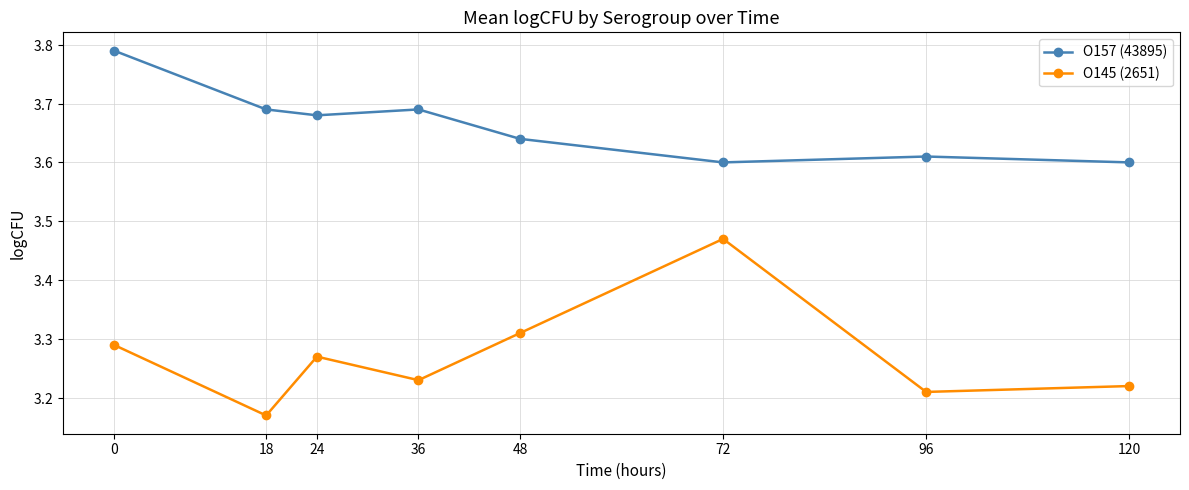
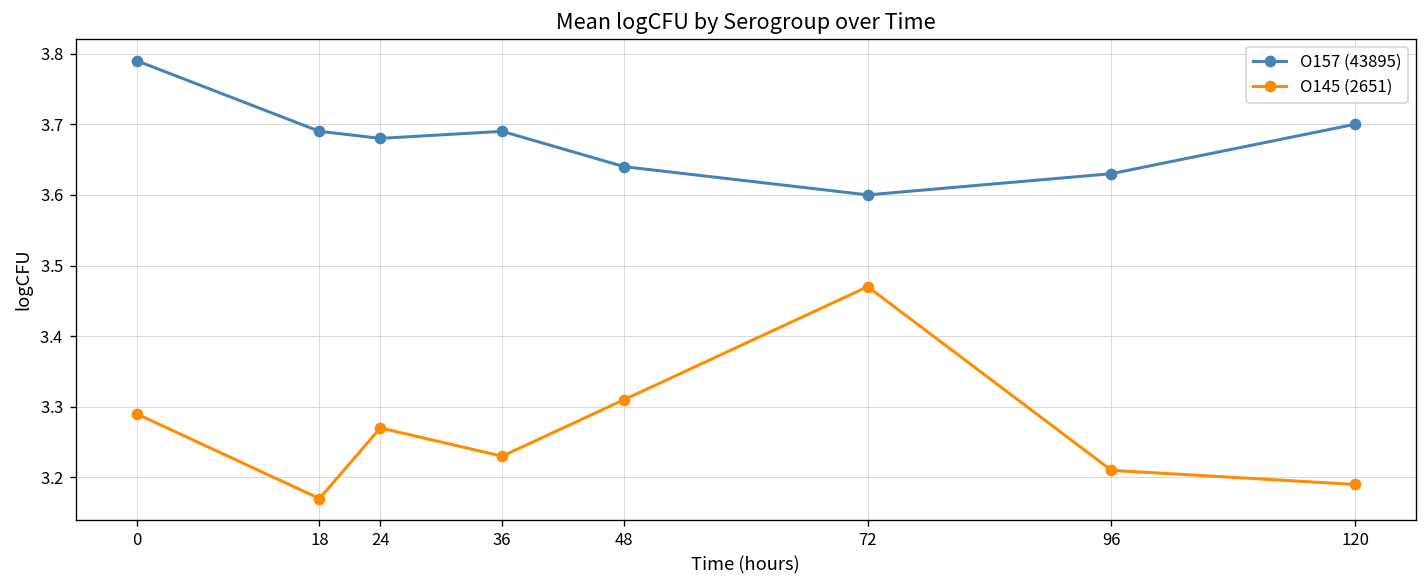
O157 (43895), 96: 3.61 -> 3.63
O157 (43895), 120: 3.6 -> 3.7
O145 (2651), 120: 3.22 -> 3.19
